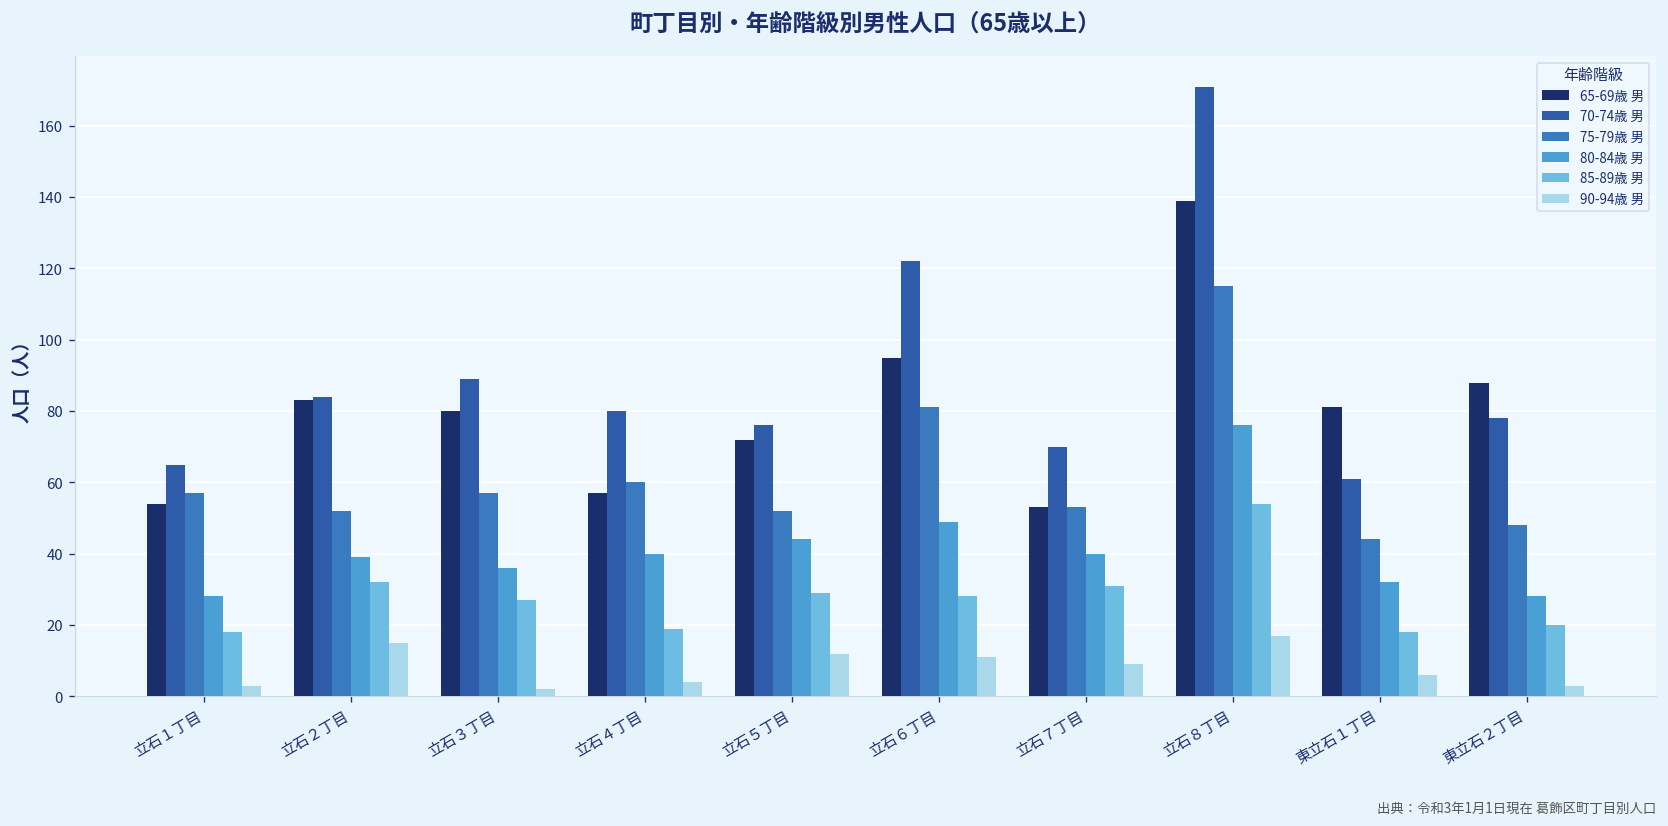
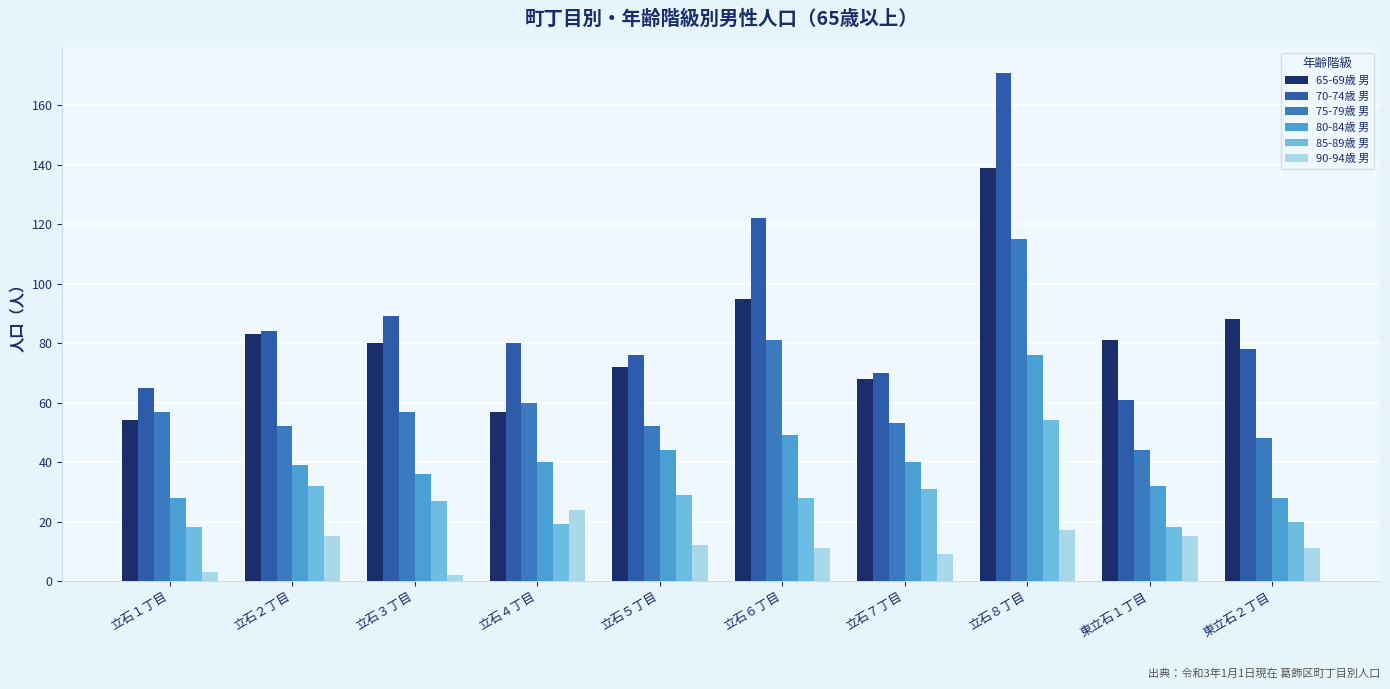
90-94歳 男, 立石４丁目: 4 -> 24
65-69歳 男, 立石７丁目: 53 -> 68
90-94歳 男, 東立石１丁目: 6 -> 15
90-94歳 男, 東立石２丁目: 3 -> 11
